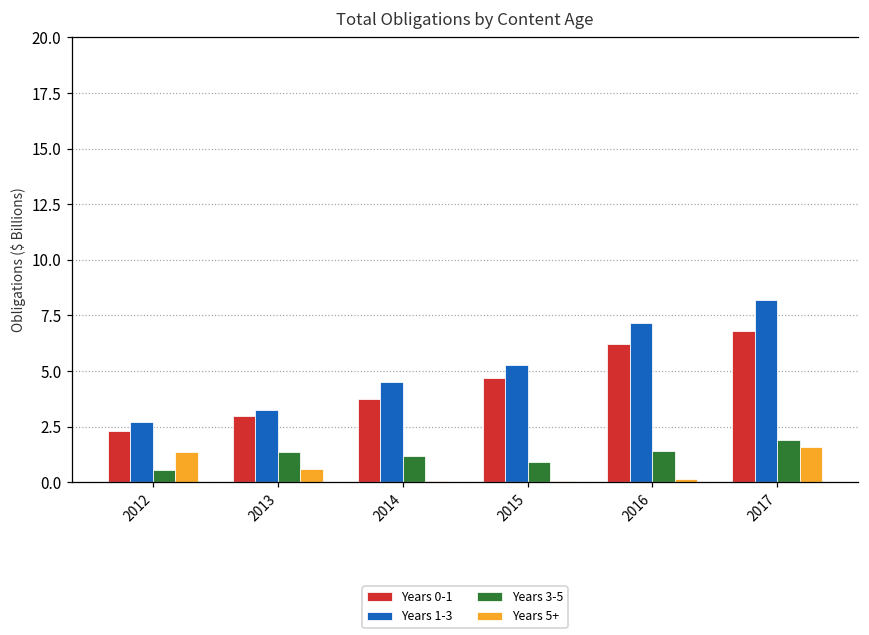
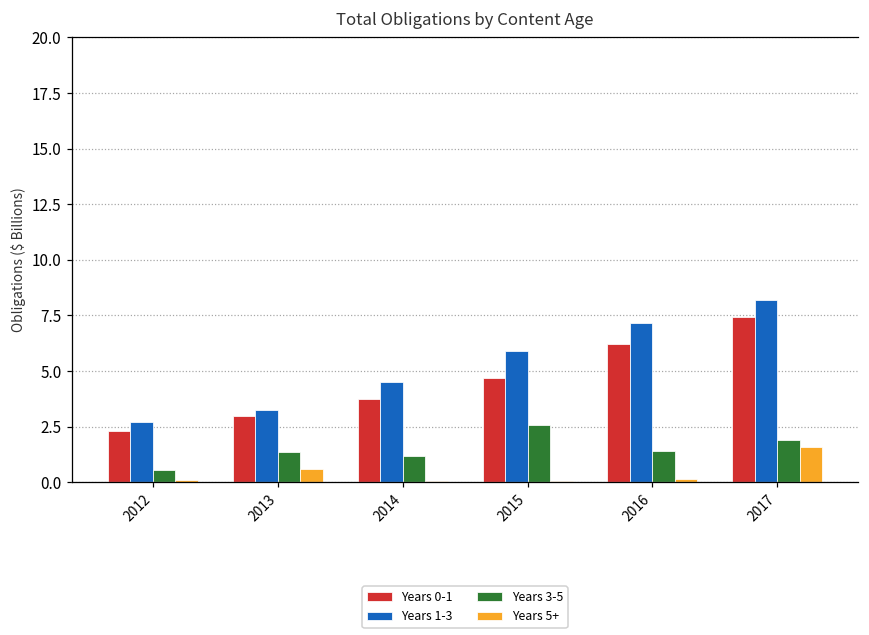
Years 5+, 2012: 1.4 -> 0.1
Years 1-3, 2015: 5.2 -> 5.9
Years 3-5, 2015: 0.9 -> 2.6
Years 0-1, 2017: 6.8 -> 7.4
